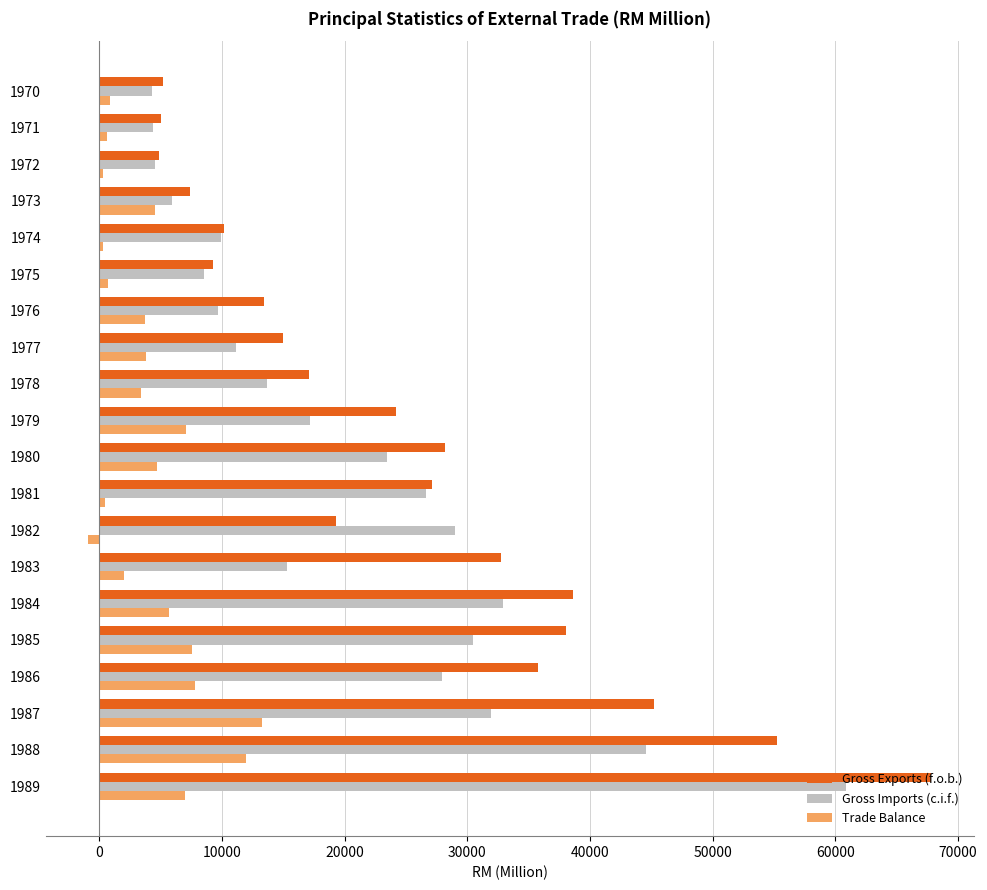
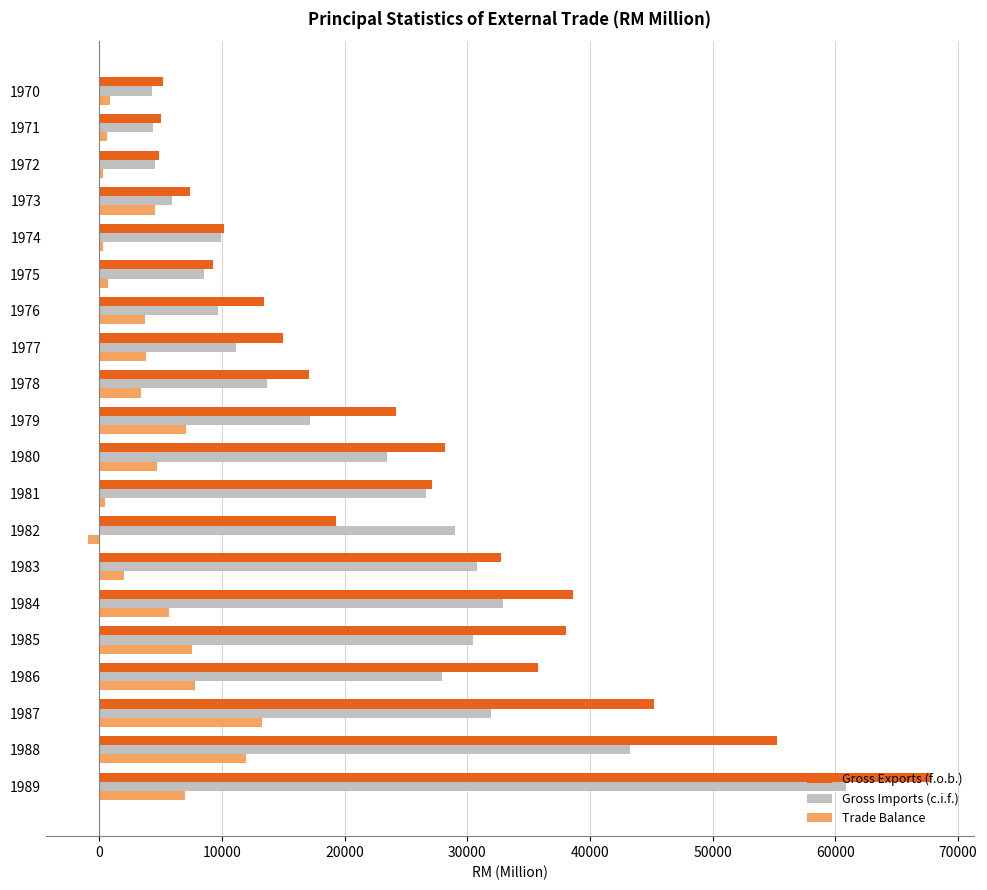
Gross Imports (c.i.f.), 1983: 15300 -> 30800
Gross Imports (c.i.f.), 1988: 44500 -> 43300
